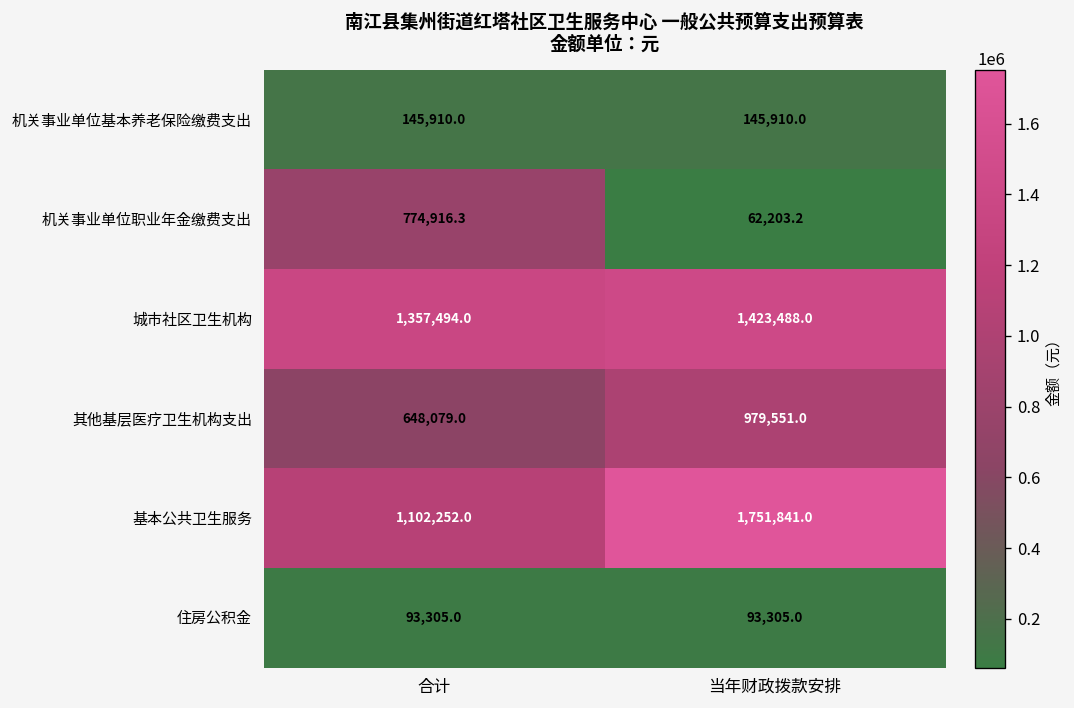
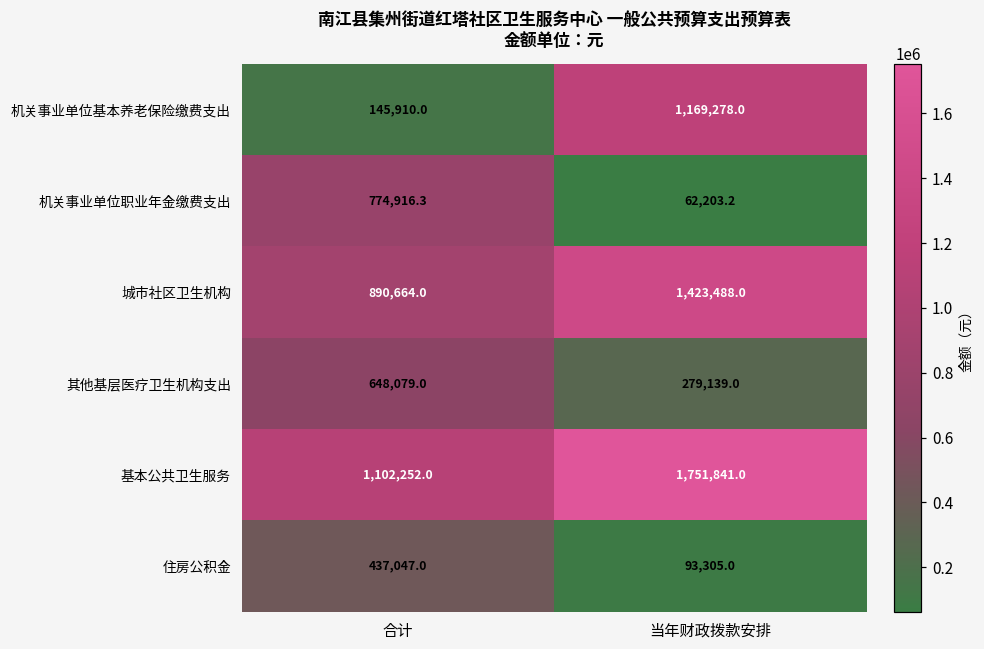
机关事业单位基本养老保险缴费支出, 当年财政拨款安排: 145,910.0 -> 1,169,278.0
城市社区卫生机构, 合计: 1,357,494.0 -> 890,664.0
其他基层医疗卫生机构支出, 当年财政拨款安排: 979,551.0 -> 279,139.0
住房公积金, 合计: 93,305.0 -> 437,047.0
